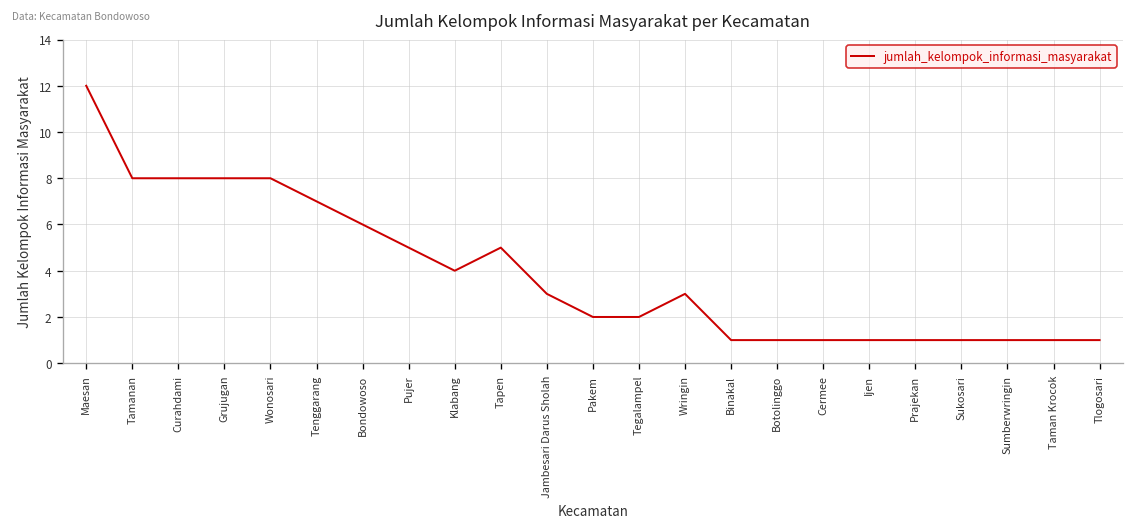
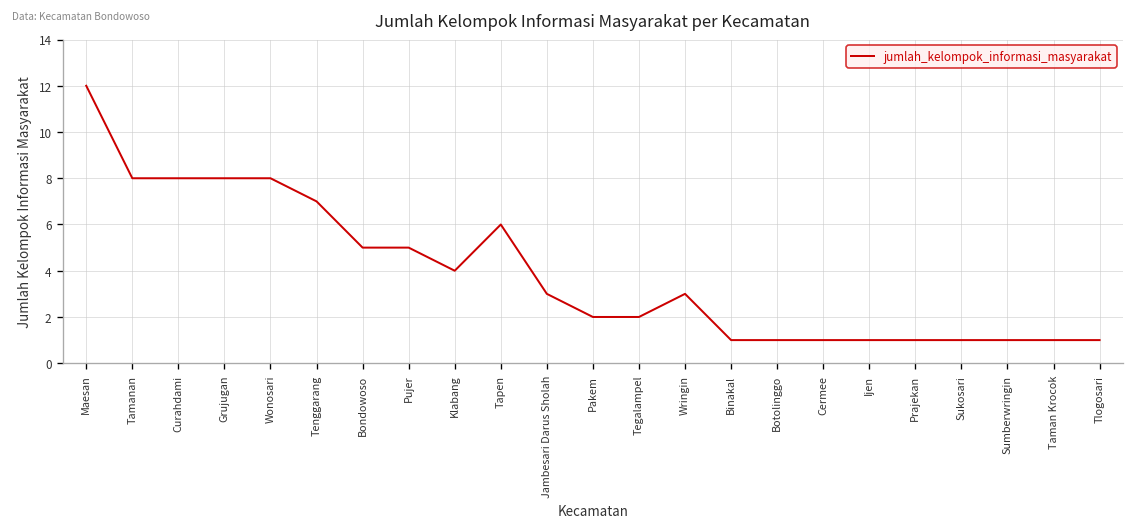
Bondowoso: 6 -> 5
Tapen: 5 -> 6
